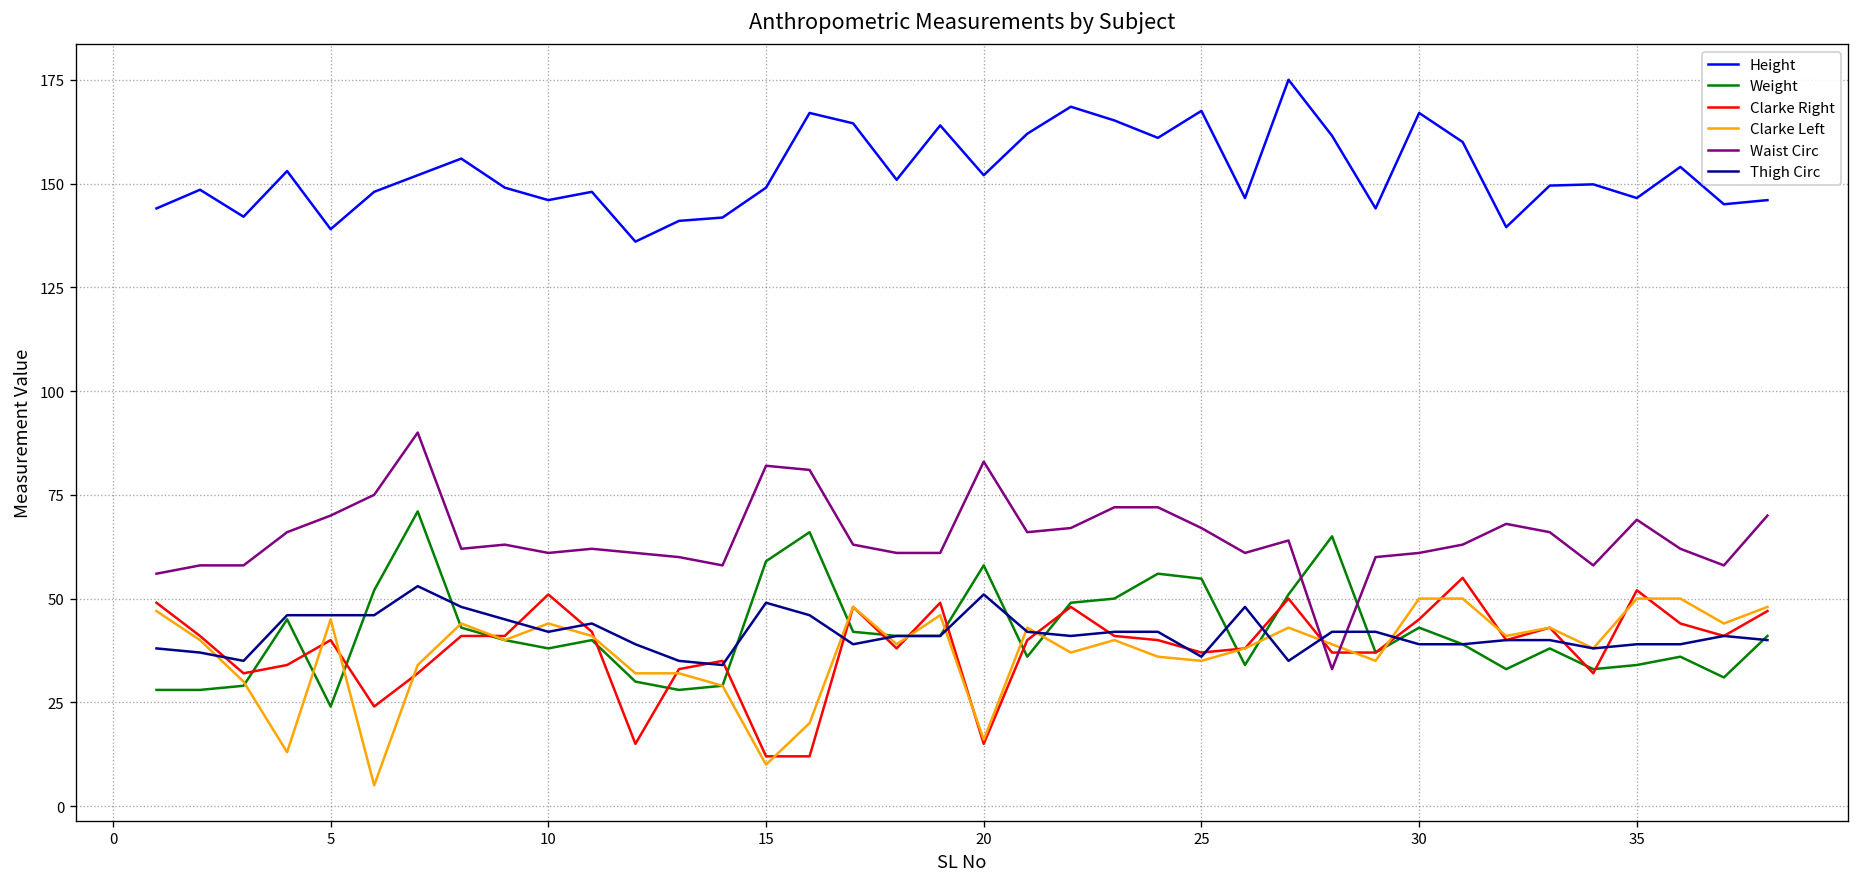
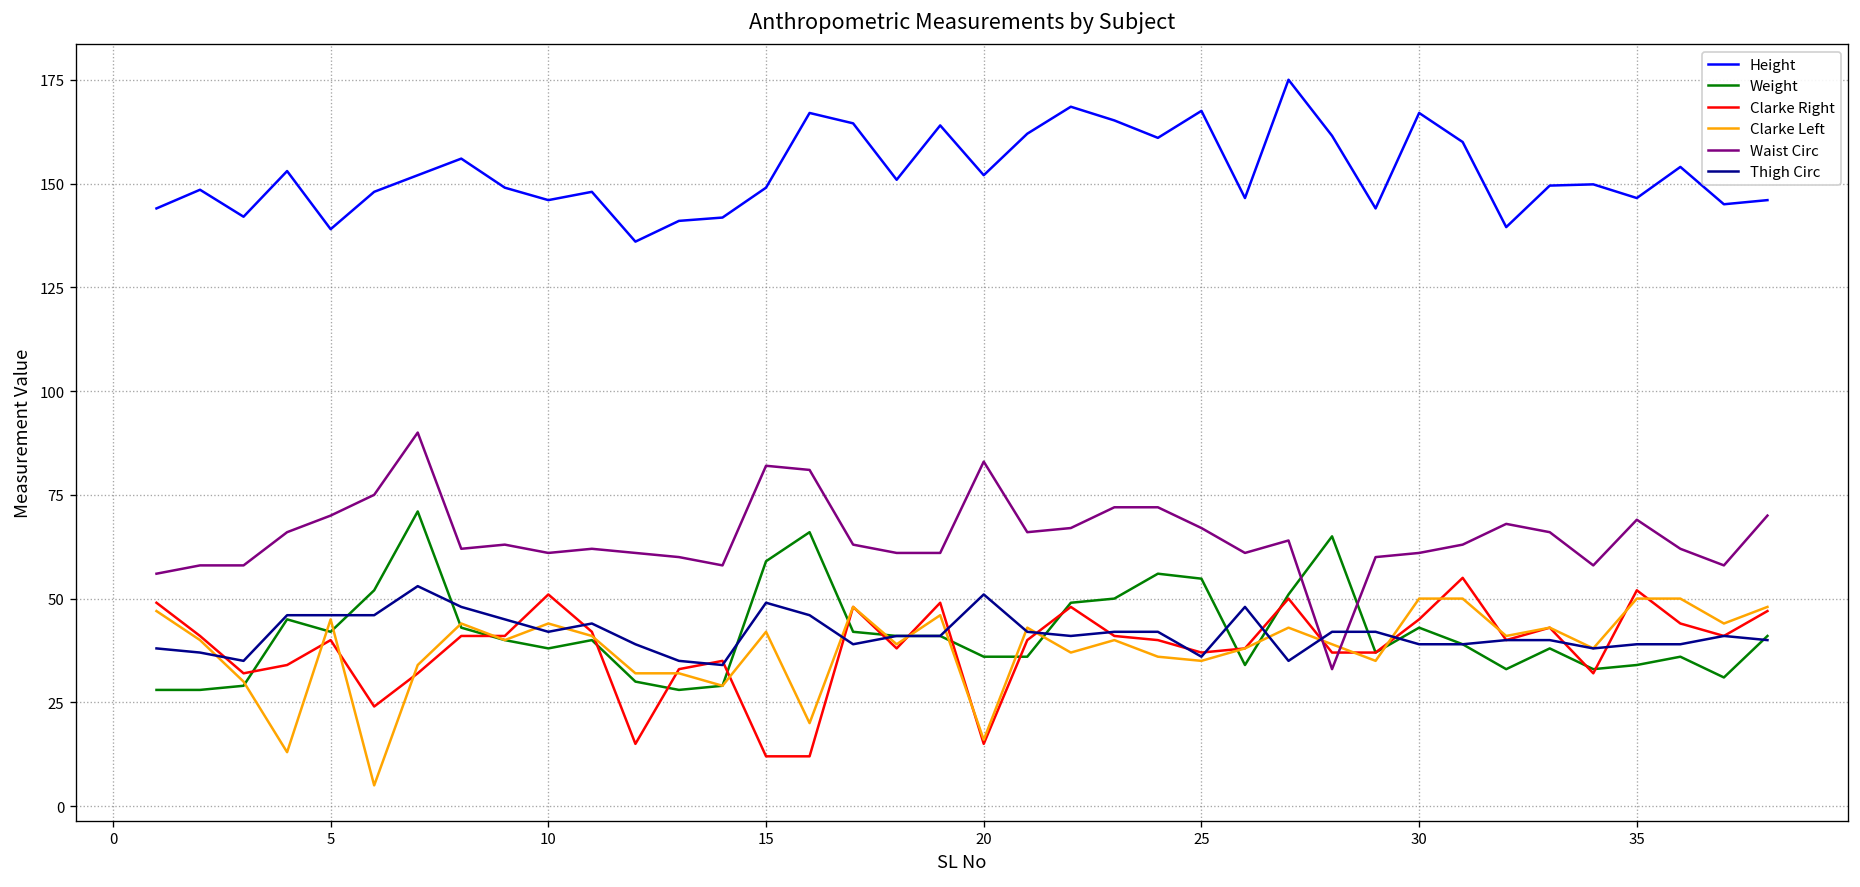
Weight, 5: 24 -> 42
Clarke Left, 15: 10 -> 42
Weight, 20: 58 -> 36
